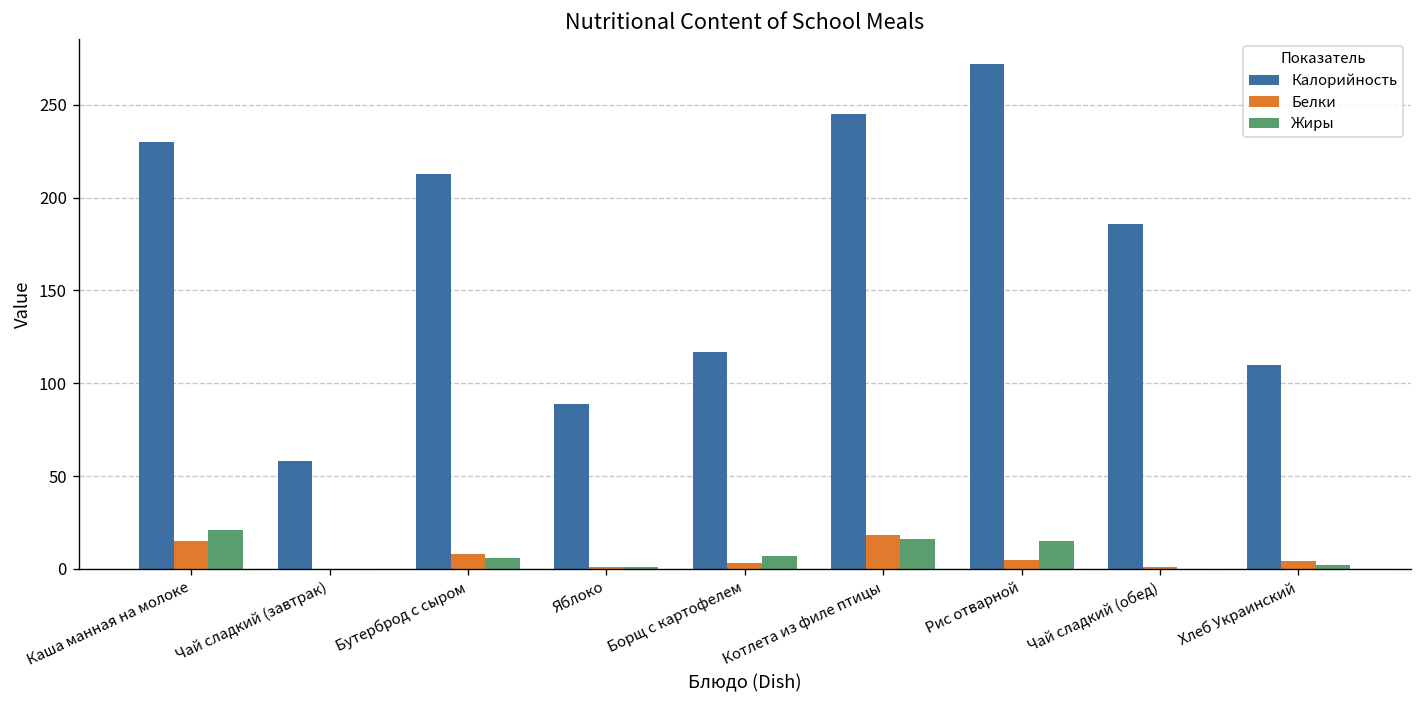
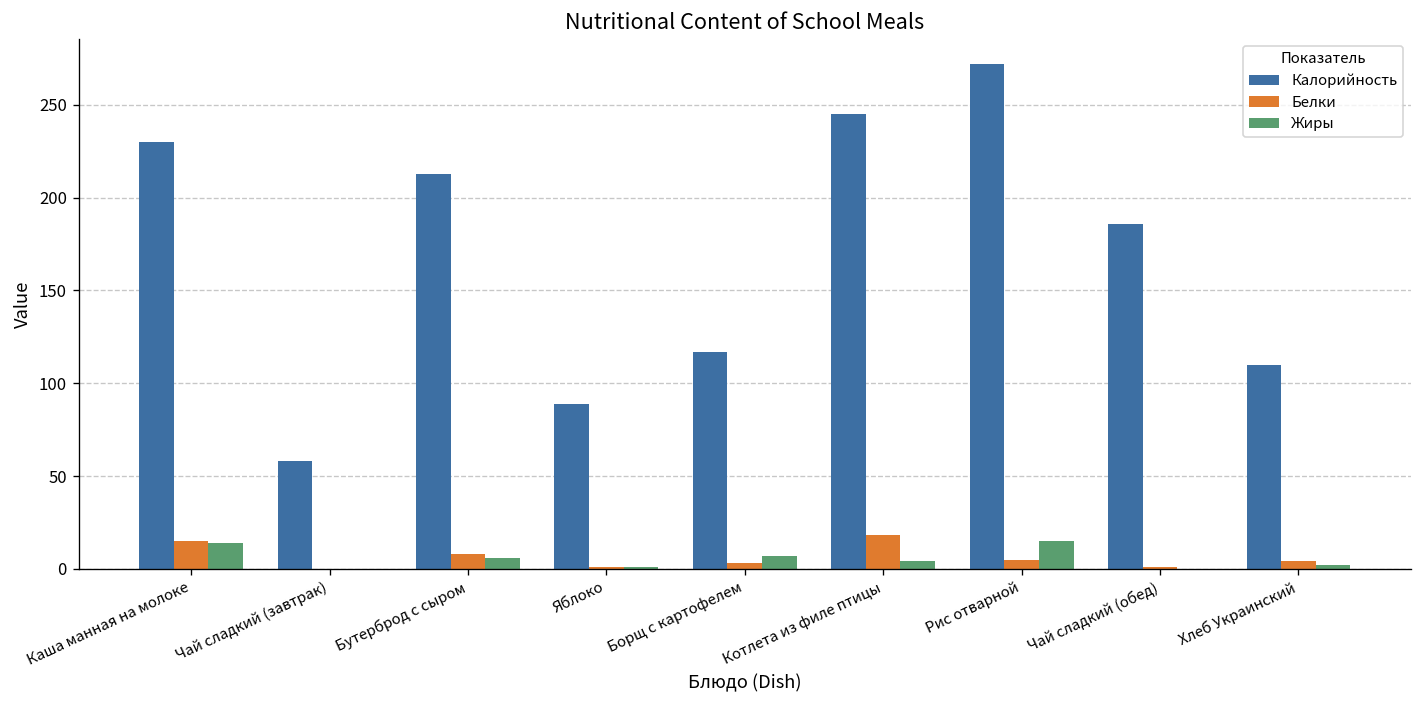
Жиры, Каша манная на молоке: 21 -> 14
Жиры, Котлета из филе птицы: 16 -> 4
